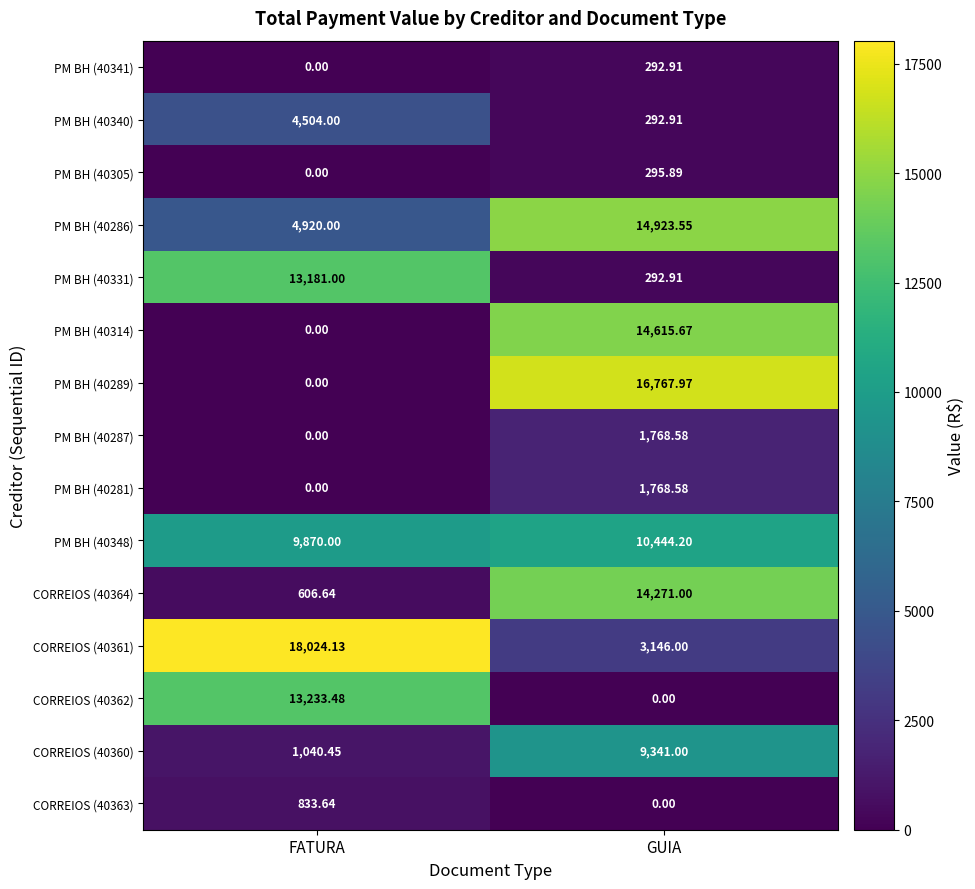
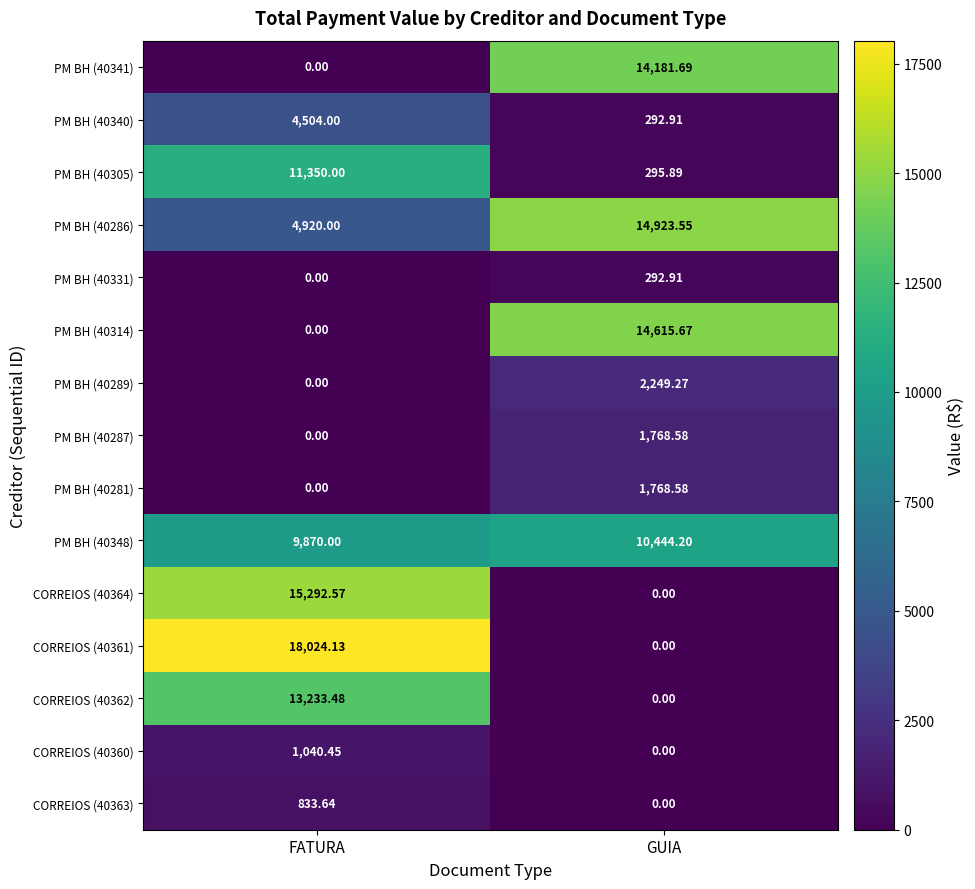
PM BH (40341), GUIA: 292.91 -> 14,181.69
PM BH (40305), FATURA: 0.00 -> 11,350.00
PM BH (40331), FATURA: 13,181.00 -> 0.00
PM BH (40289), GUIA: 16,767.97 -> 2,249.27
CORREIOS (40364), FATURA: 606.64 -> 15,292.57
CORREIOS (40364), GUIA: 14,271.00 -> 0.00
CORREIOS (40361), GUIA: 3,146.00 -> 0.00
CORREIOS (40360), GUIA: 9,341.00 -> 0.00
